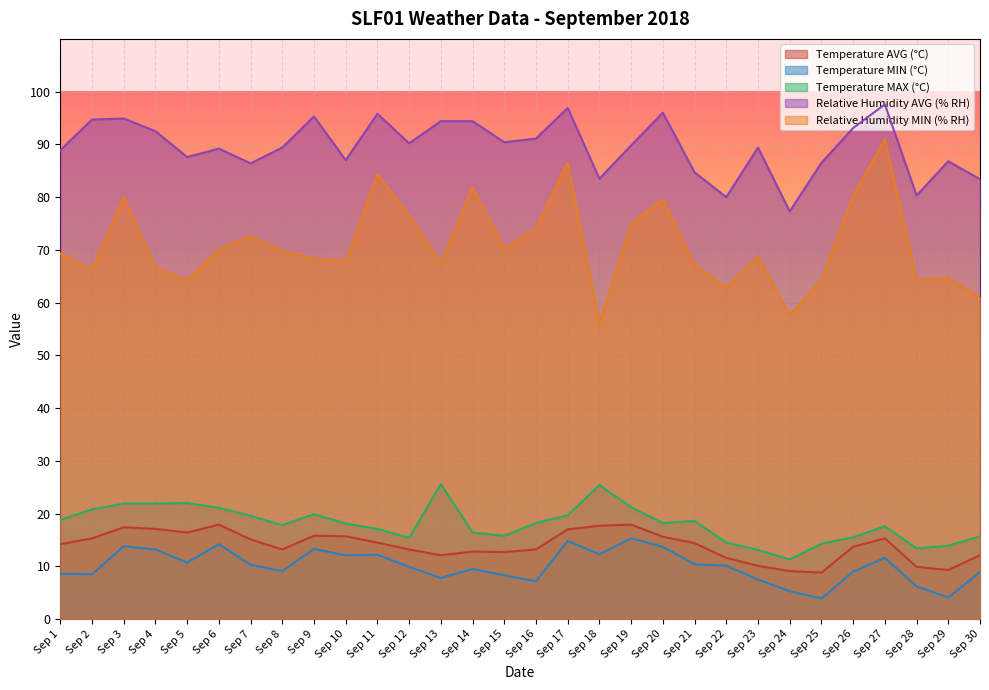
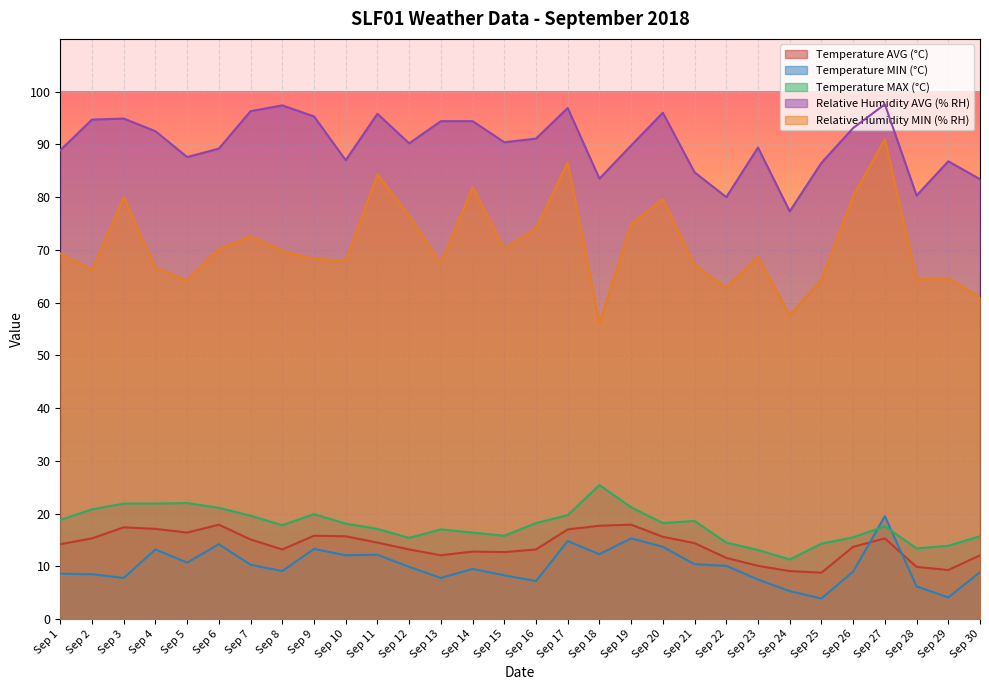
Temperature MIN (°C), Sep 3: 14 -> 8
Relative Humidity AVG (% RH), Sep 7: 86 -> 96
Relative Humidity AVG (% RH), Sep 8: 89 -> 97
Temperature MAX (°C), Sep 13: 26 -> 17
Temperature MIN (°C), Sep 27: 12 -> 20
